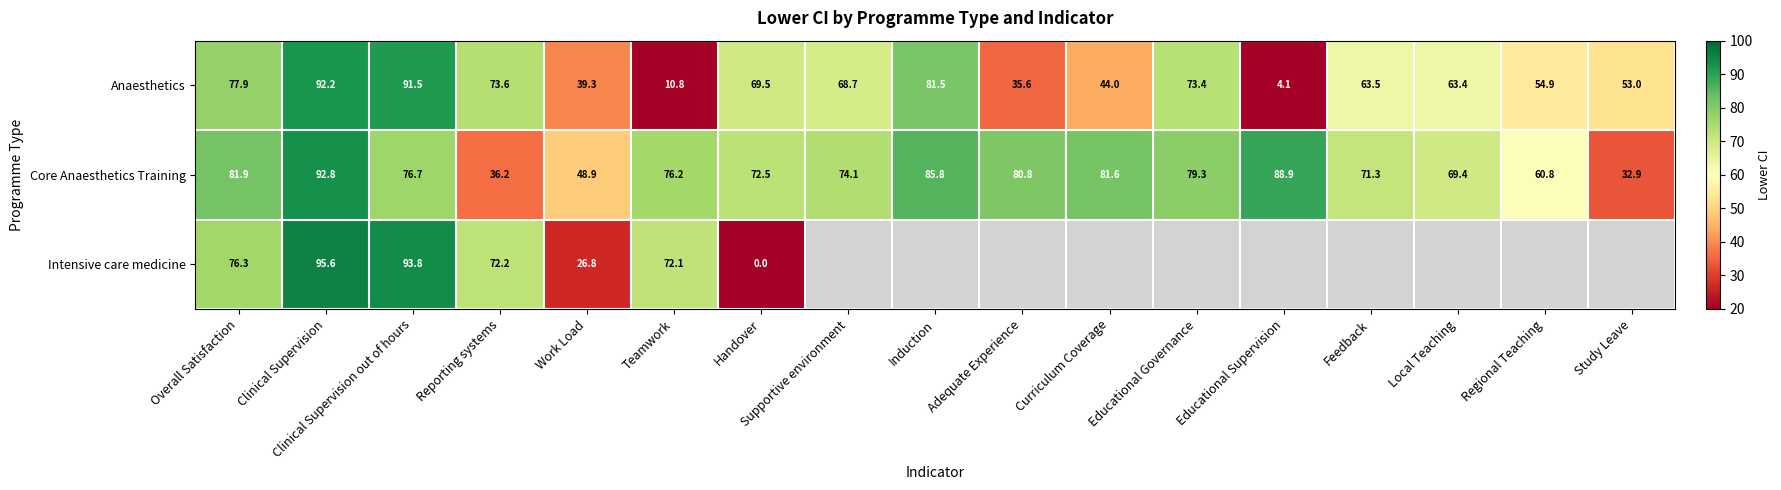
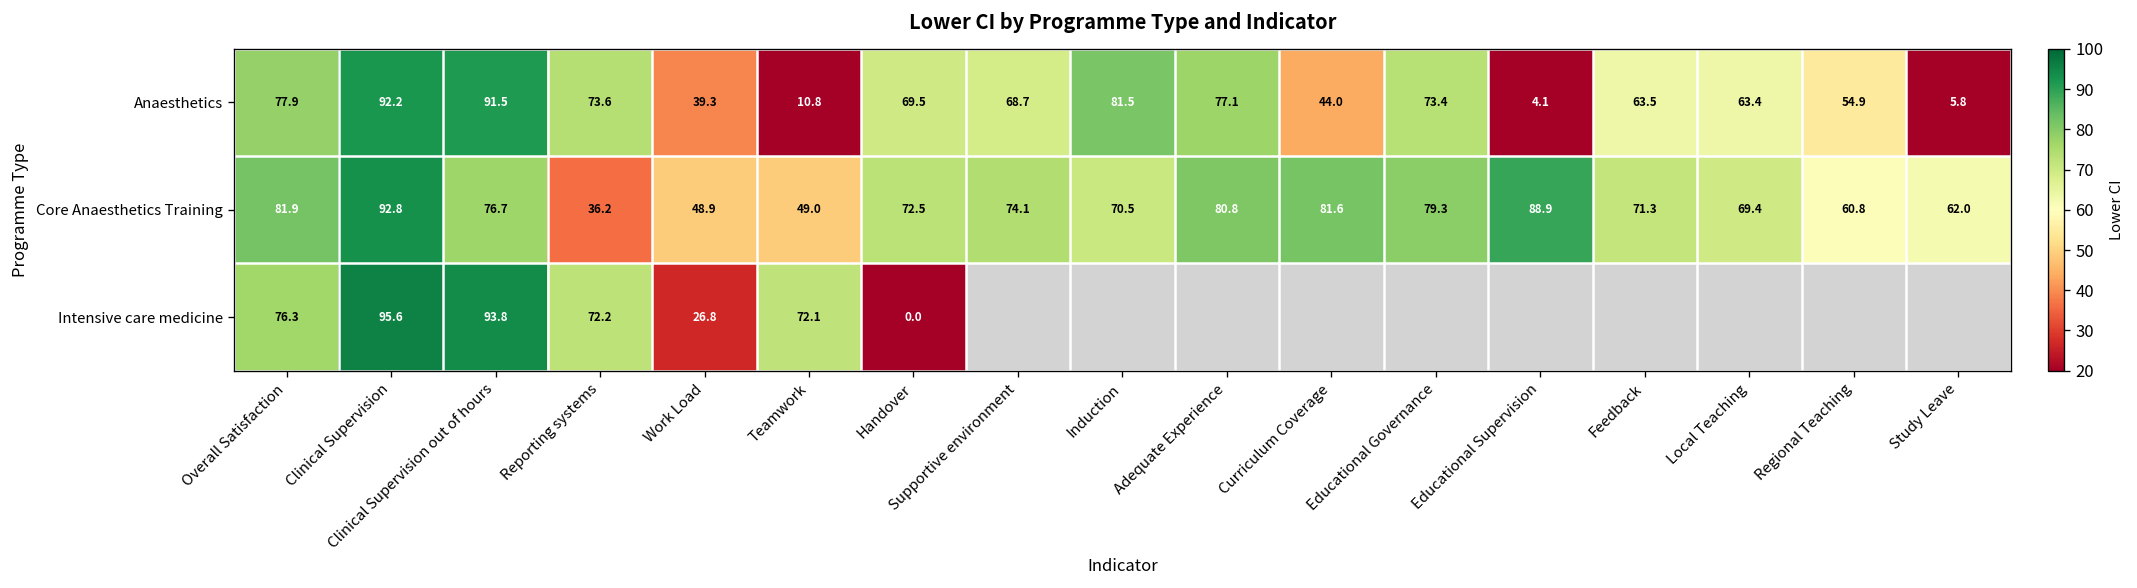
Anaesthetics, Adequate Experience: 35.6 -> 77.1
Anaesthetics, Study Leave: 53.0 -> 5.8
Core Anaesthetics Training, Teamwork: 76.2 -> 49.0
Core Anaesthetics Training, Induction: 85.8 -> 70.5
Core Anaesthetics Training, Study Leave: 32.9 -> 62.0
